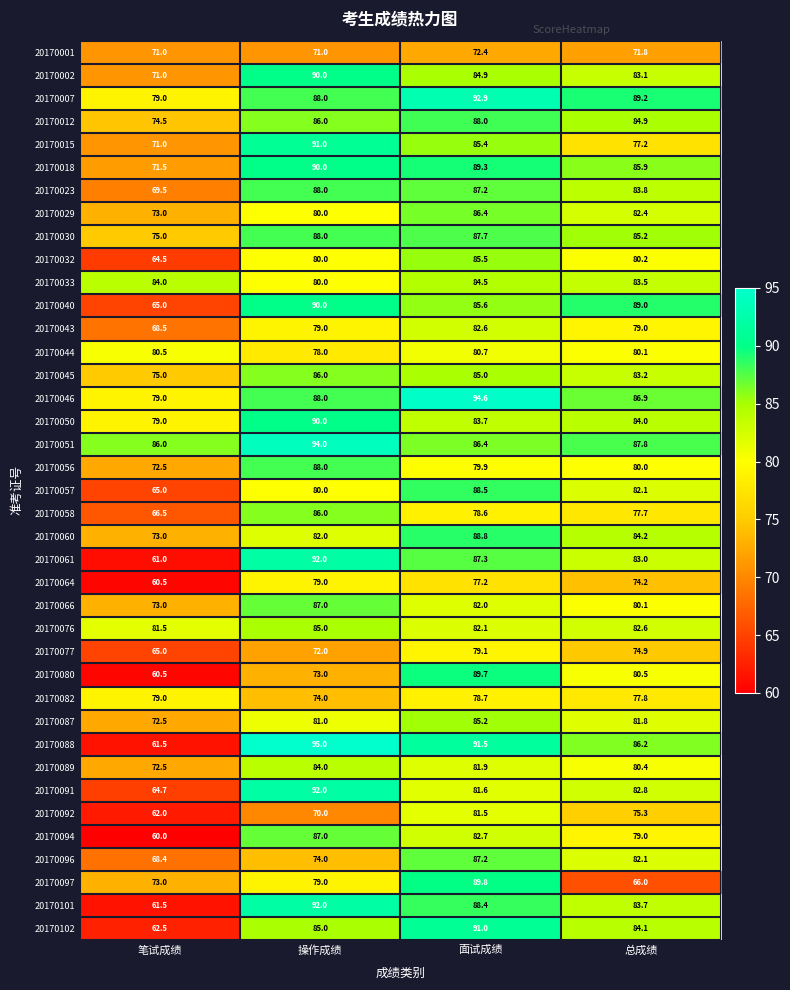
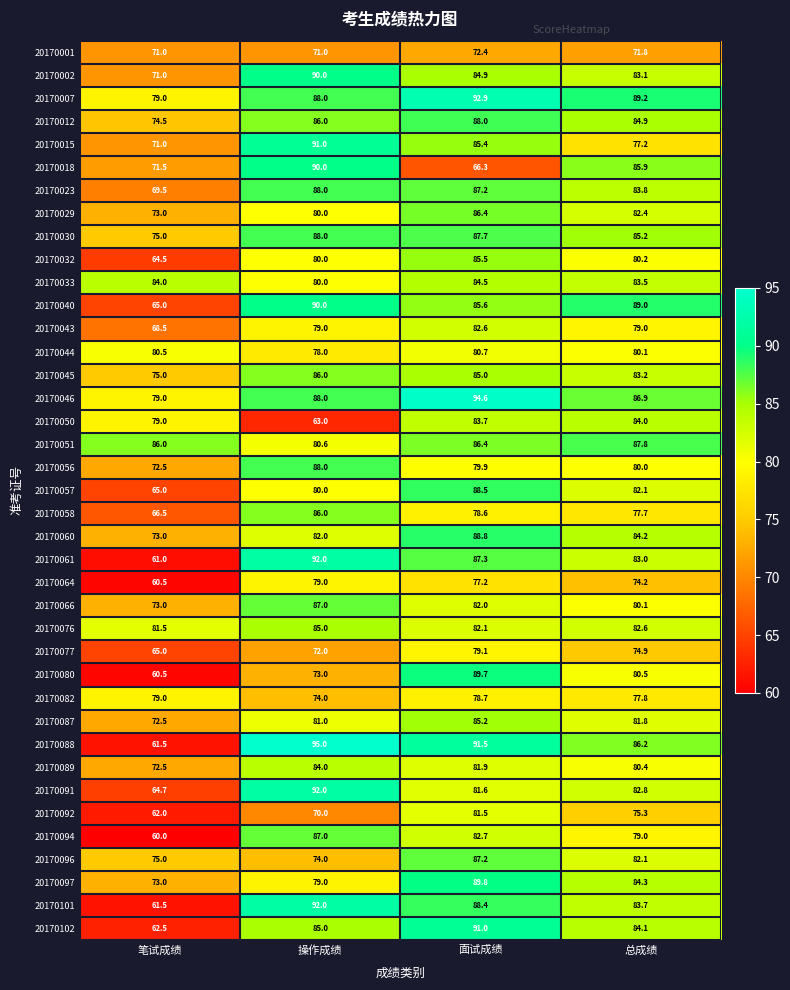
20170018, 面试成绩: 89.3 -> 66.3
20170050, 操作成绩: 90.0 -> 63.0
20170051, 操作成绩: 94.0 -> 80.6
20170096, 笔试成绩: 68.4 -> 75.0
20170097, 总成绩: 66.0 -> 84.3
